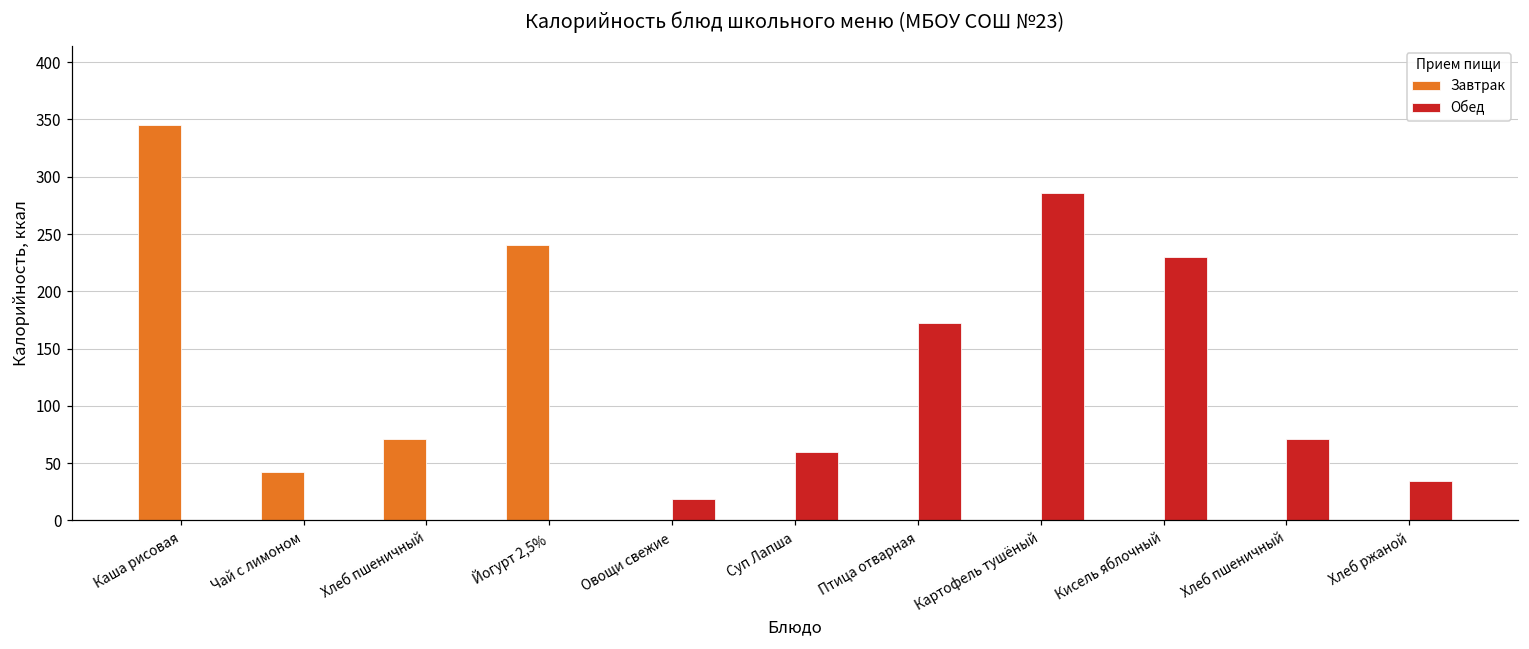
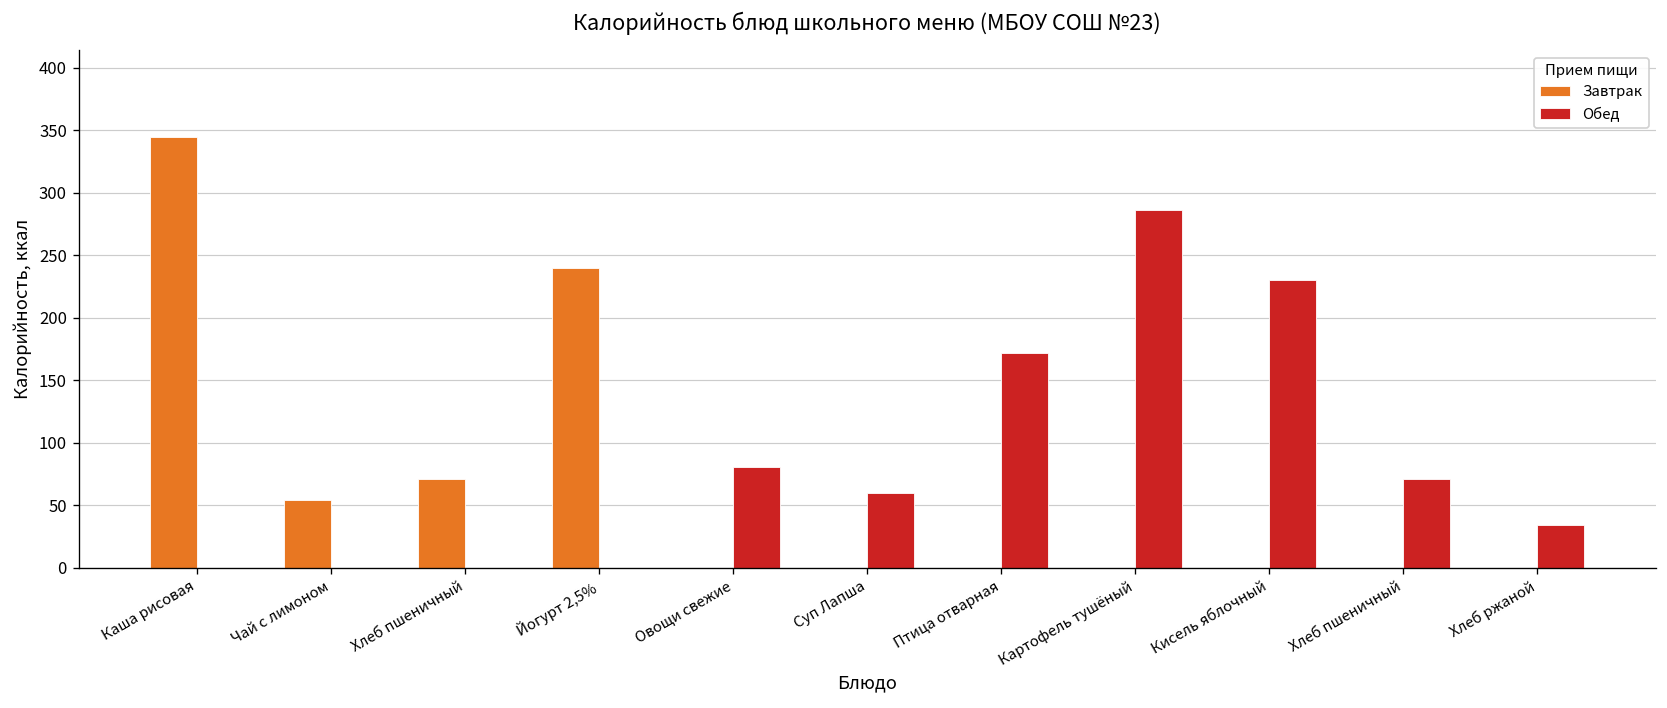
Завтрак, Чай с лимоном: 42 -> 54
Обед, Овощи свежие: 19 -> 81
